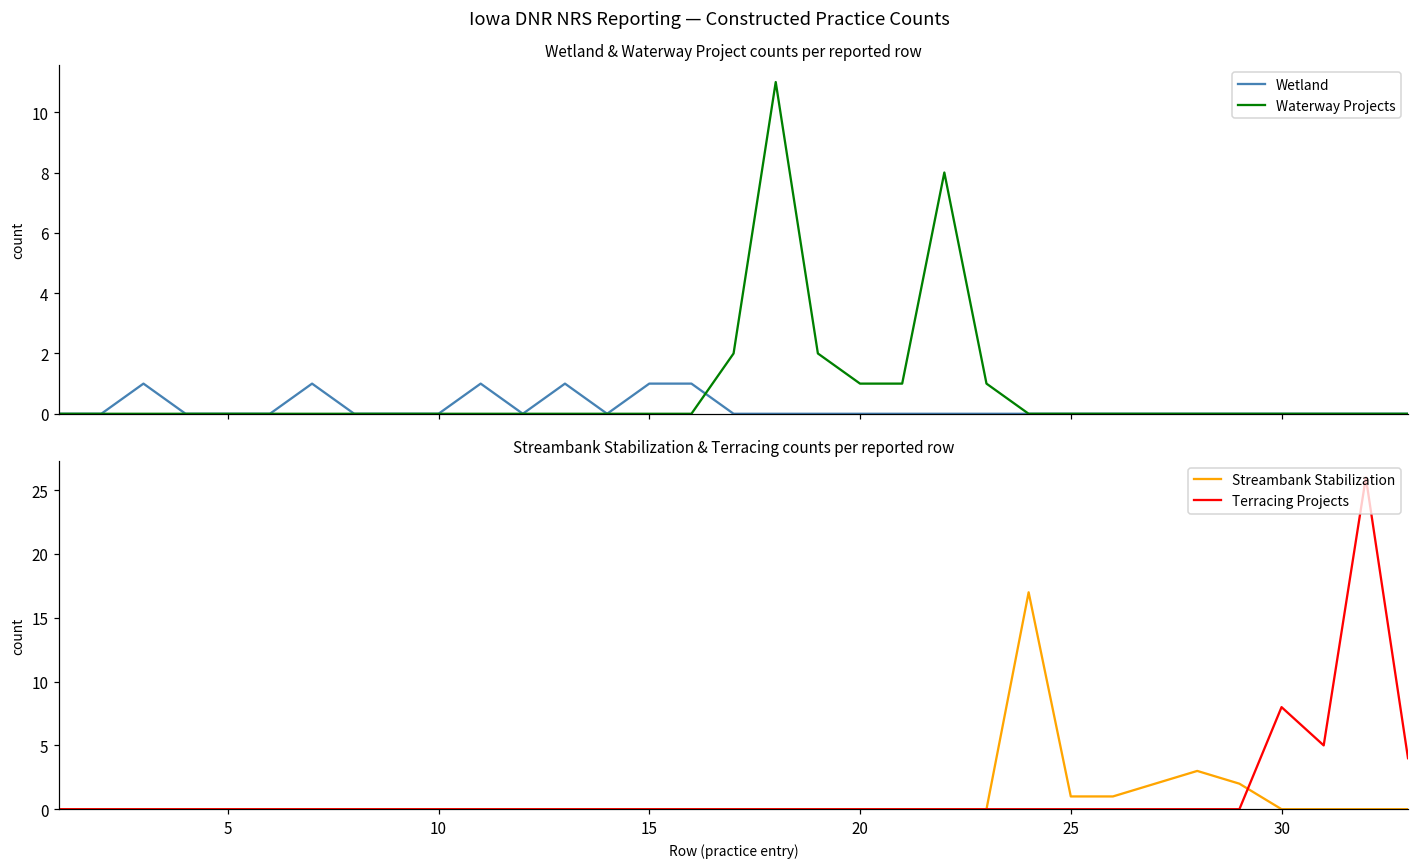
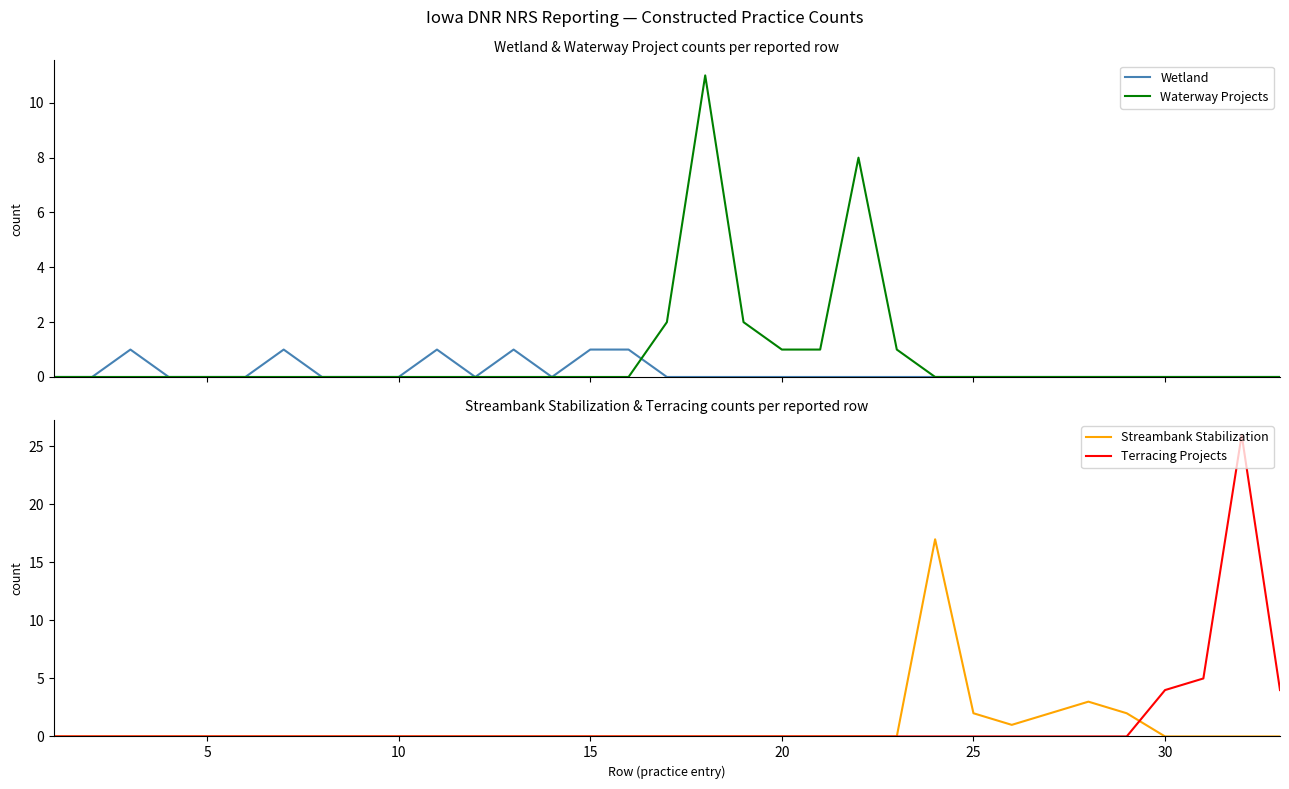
Streambank Stabilization & Terracing counts per reported row, Streambank Stabilization, 25: 1 -> 2
Streambank Stabilization & Terracing counts per reported row, Terracing Projects, 30: 8 -> 4
